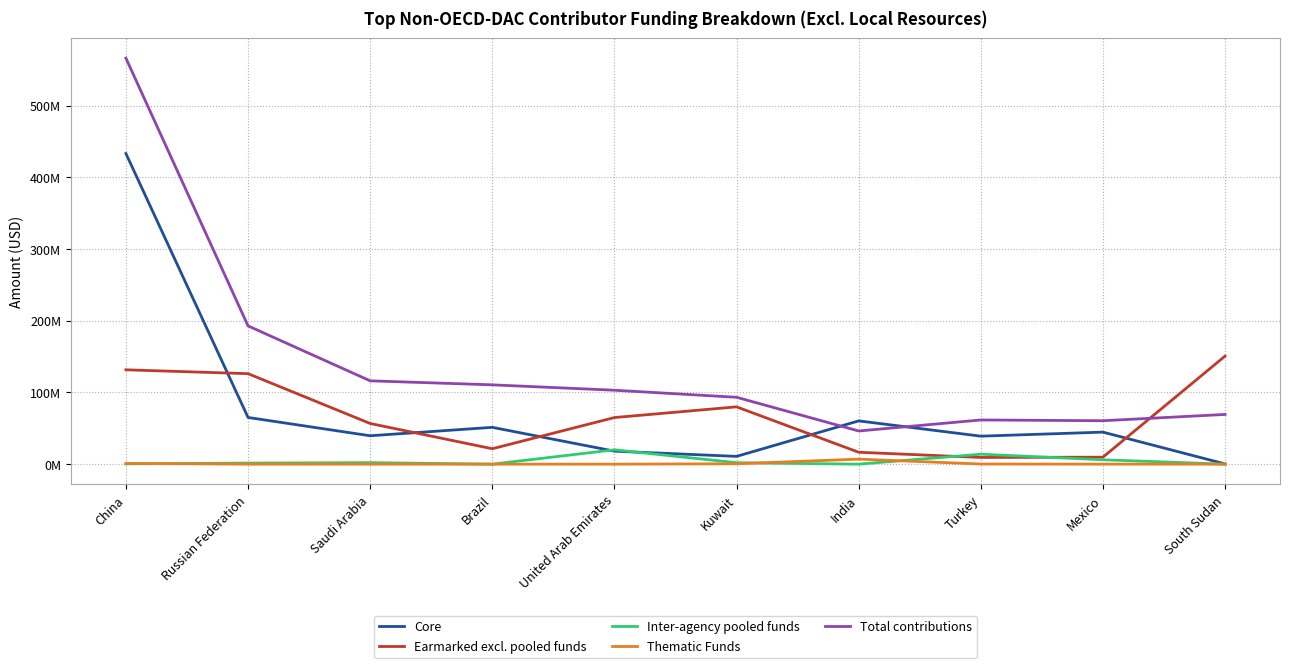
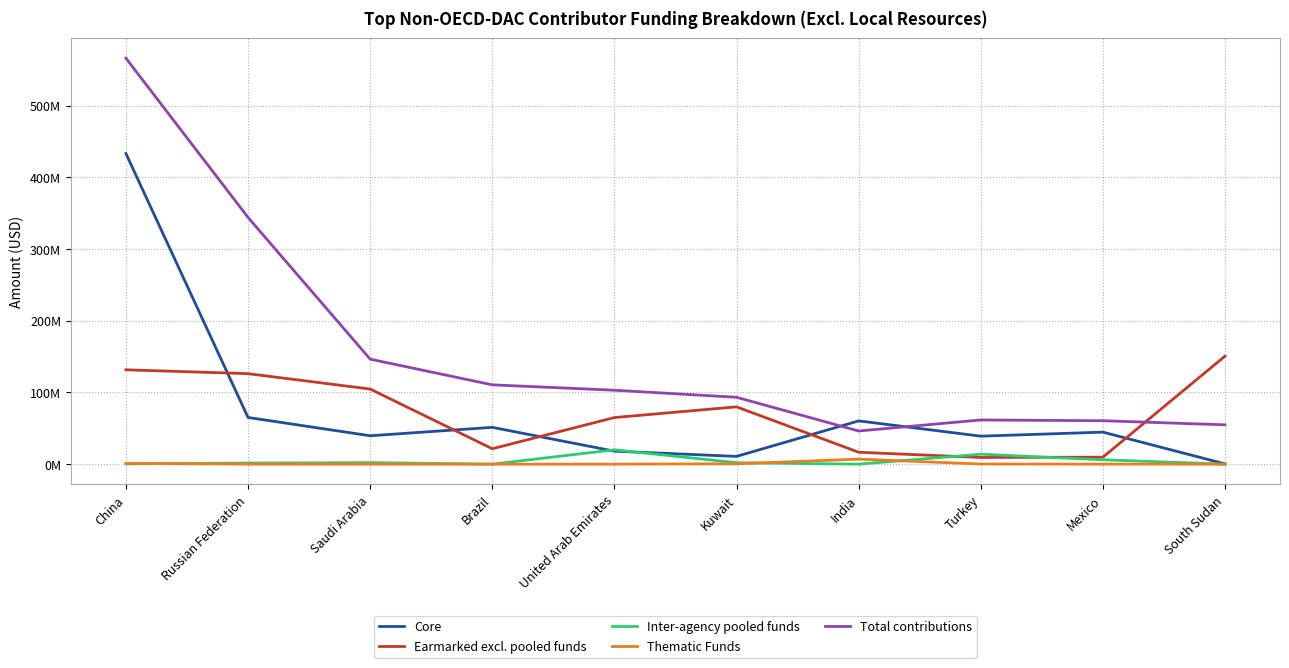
Total contributions, Russian Federation: 190000000 -> 340000000
Earmarked excl. pooled funds, Saudi Arabia: 60000000 -> 100000000
Total contributions, Saudi Arabia: 120000000 -> 150000000
Total contributions, South Sudan: 70000000 -> 50000000
